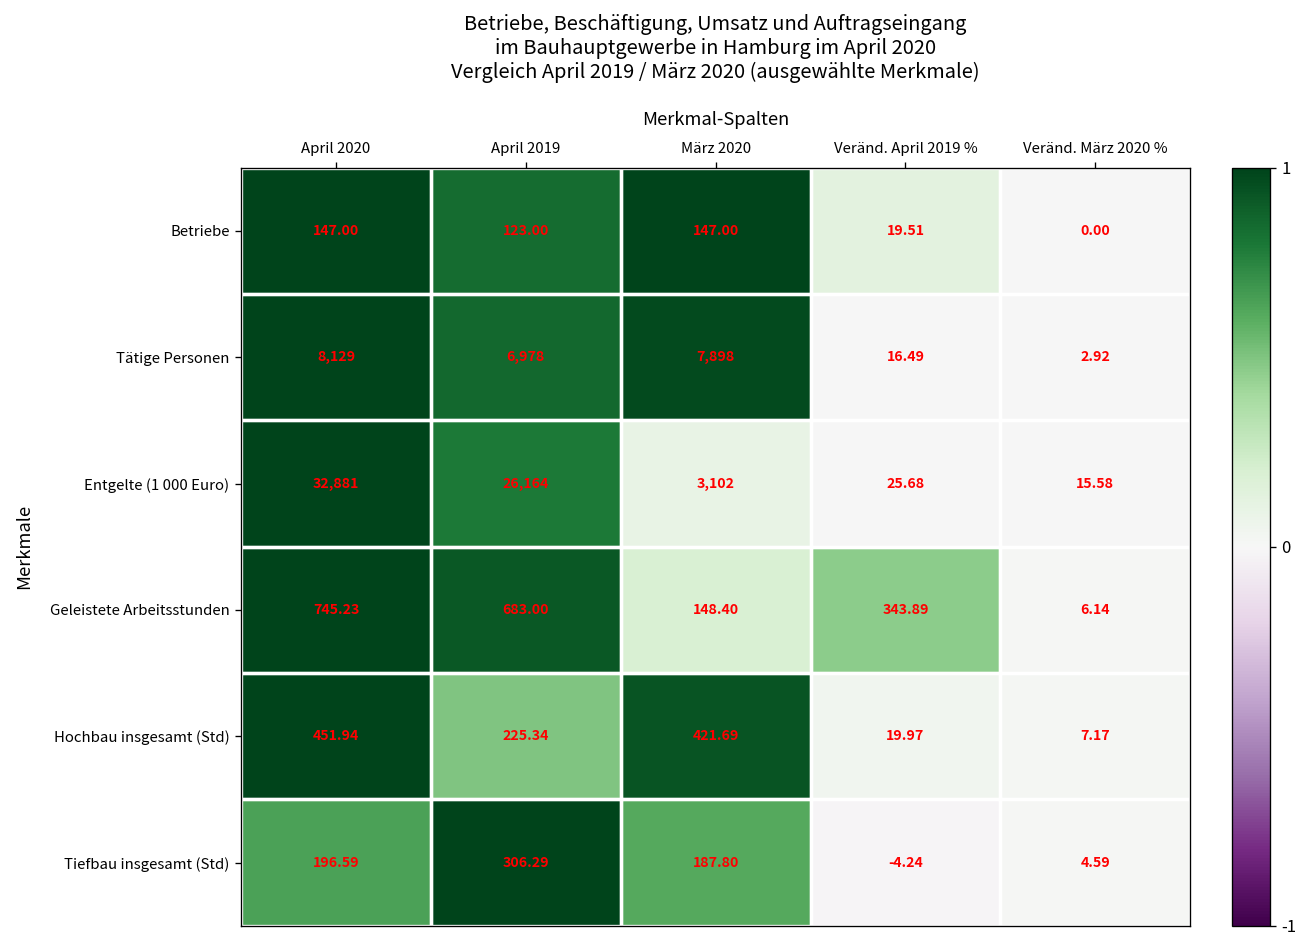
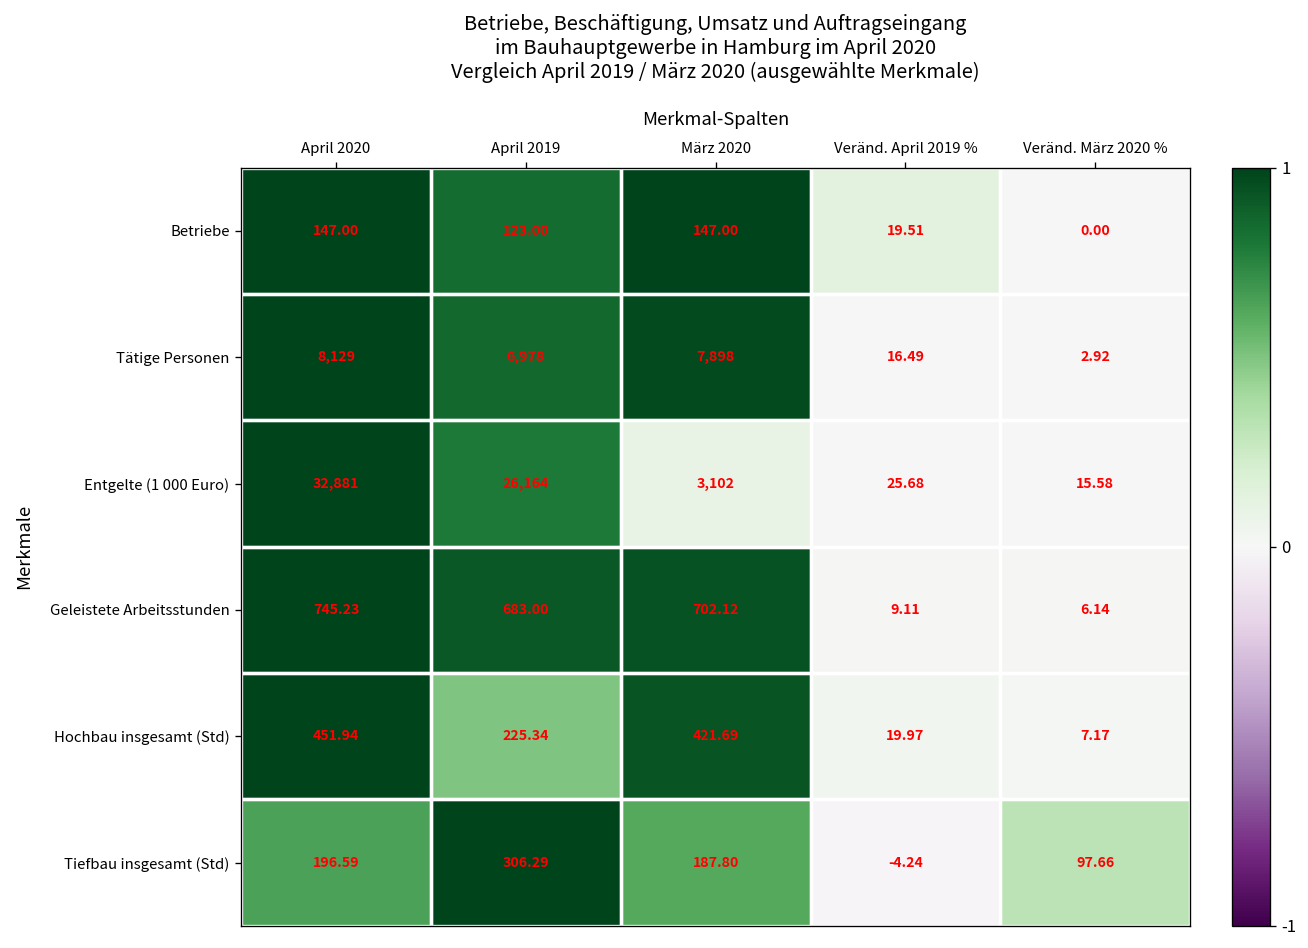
Geleistete Arbeitsstunden, März 2020: 148.40 -> 702.12
Geleistete Arbeitsstunden, Veränd. April 2019 %: 343.89 -> 9.11
Tiefbau insgesamt (Std), Veränd. März 2020 %: 4.59 -> 97.66
